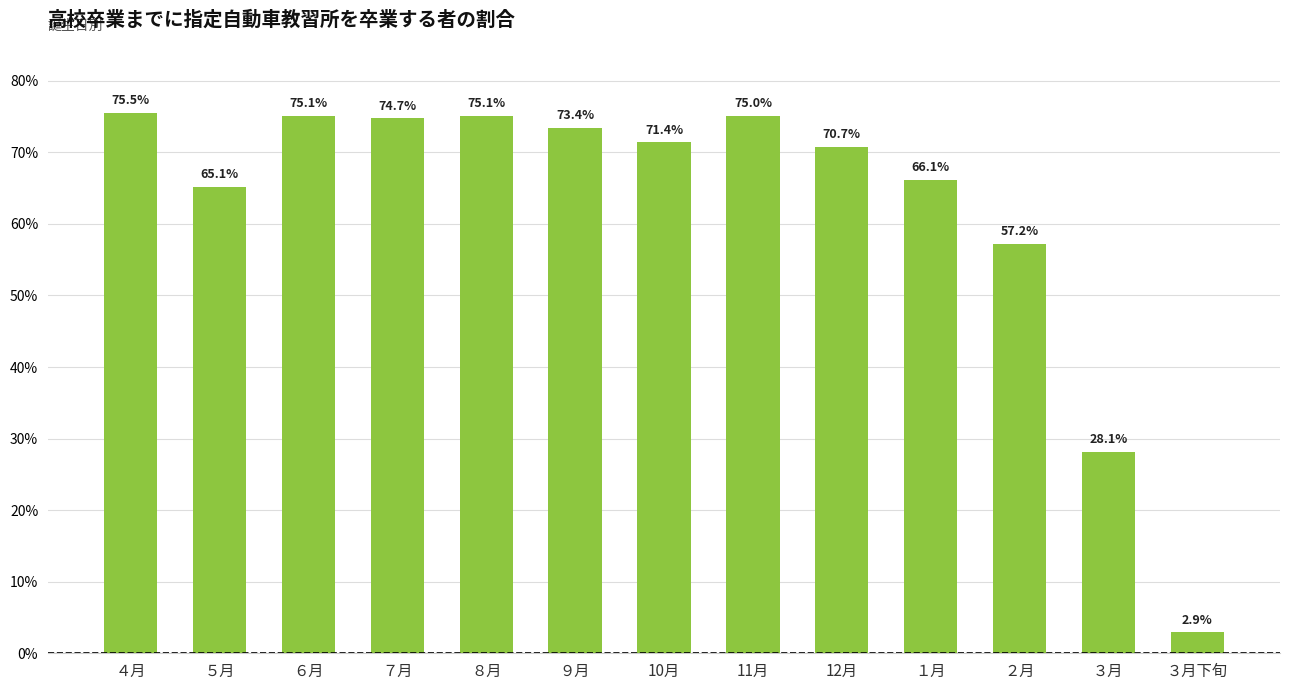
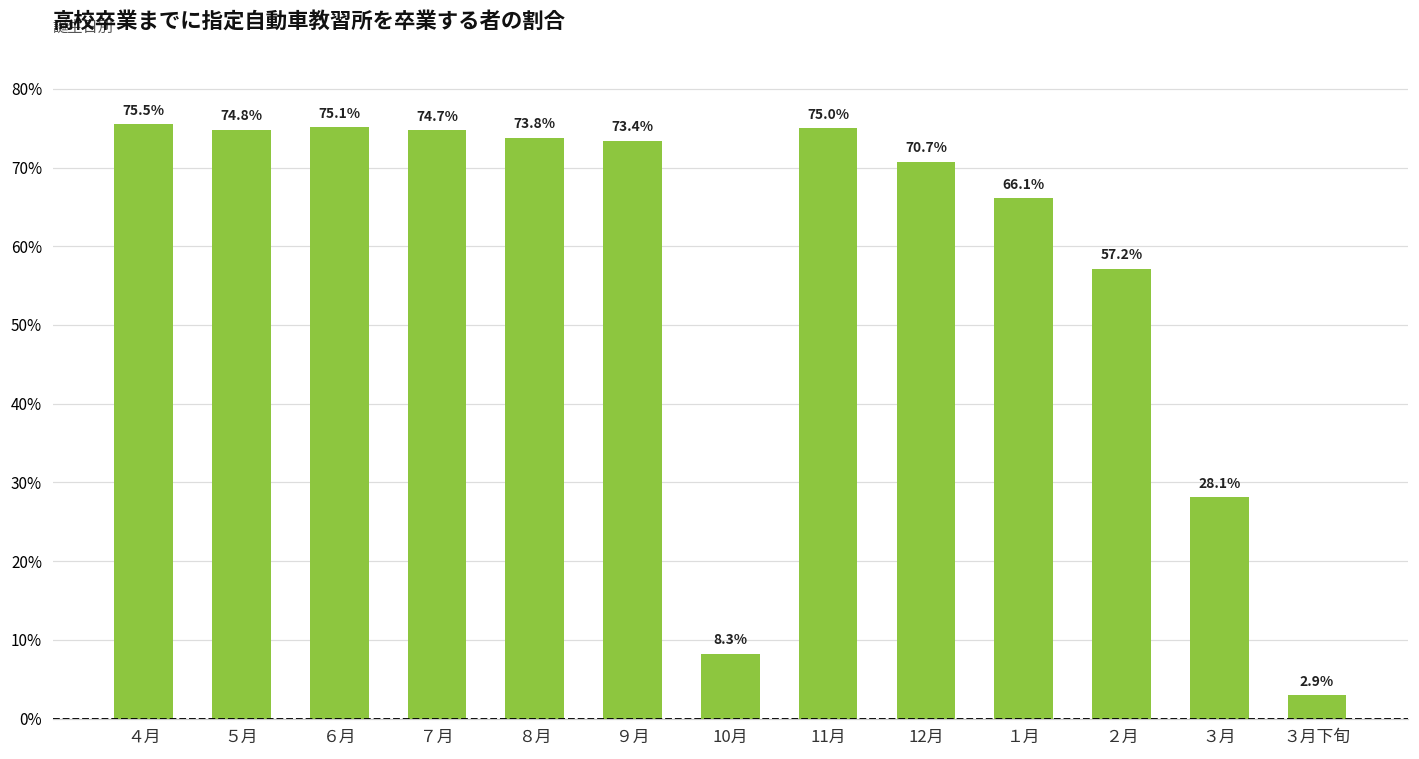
５月: 65.1% -> 74.8%
８月: 75.1% -> 73.8%
10月: 71.4% -> 8.3%
